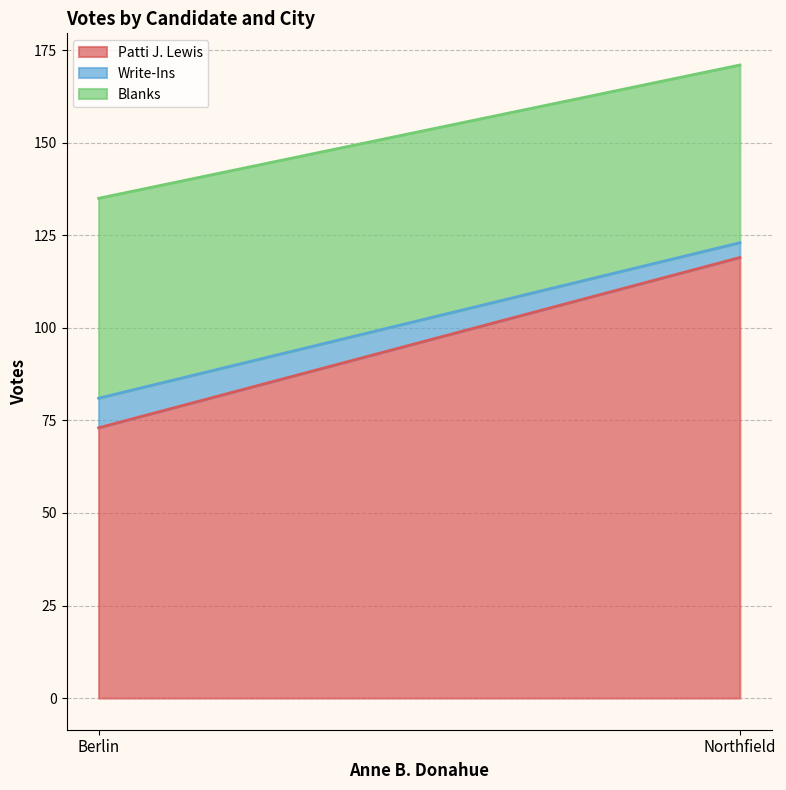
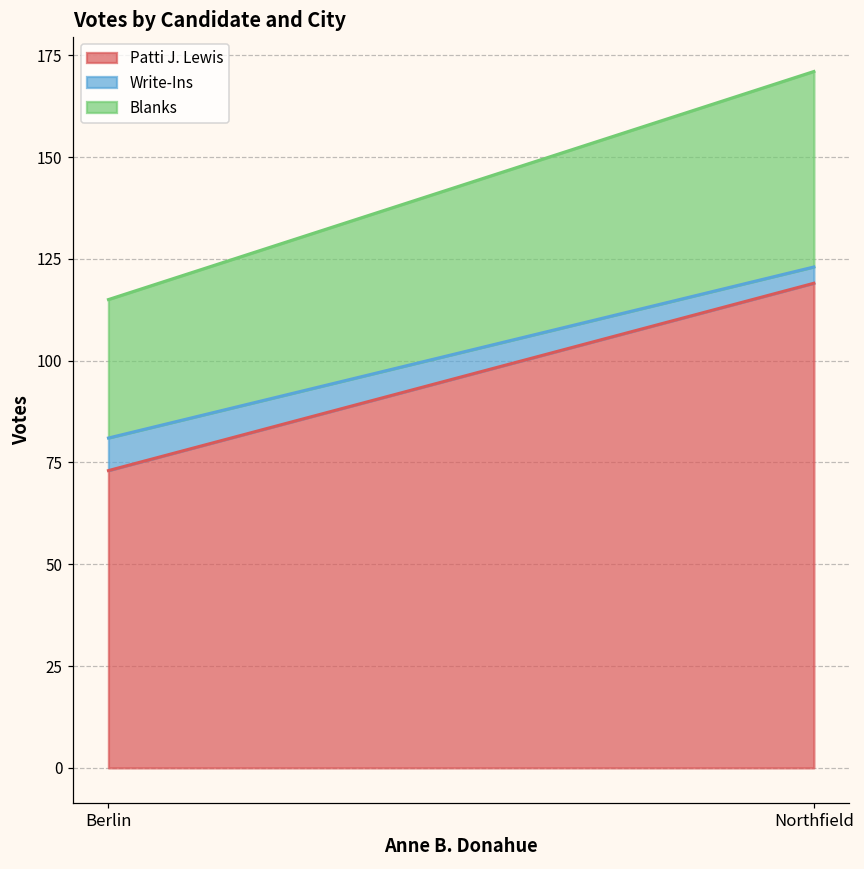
Blanks, Berlin: 54 -> 34
